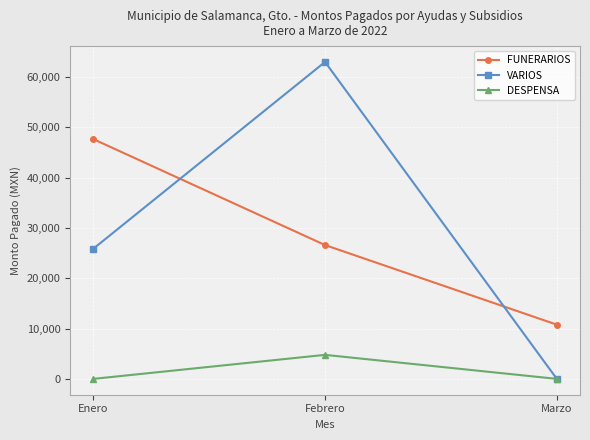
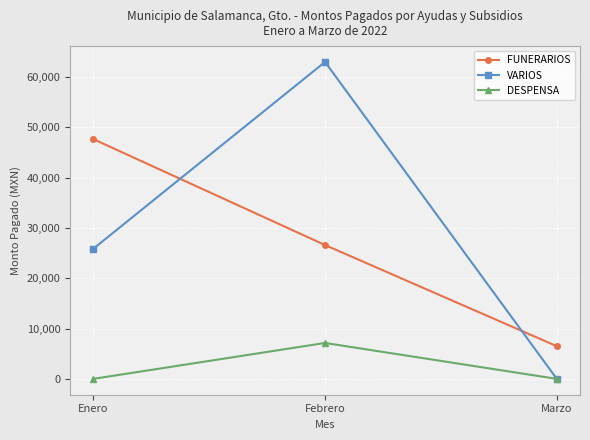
DESPENSA, Febrero: 5,000 -> 7,000
FUNERARIOS, Marzo: 11,000 -> 6,000
